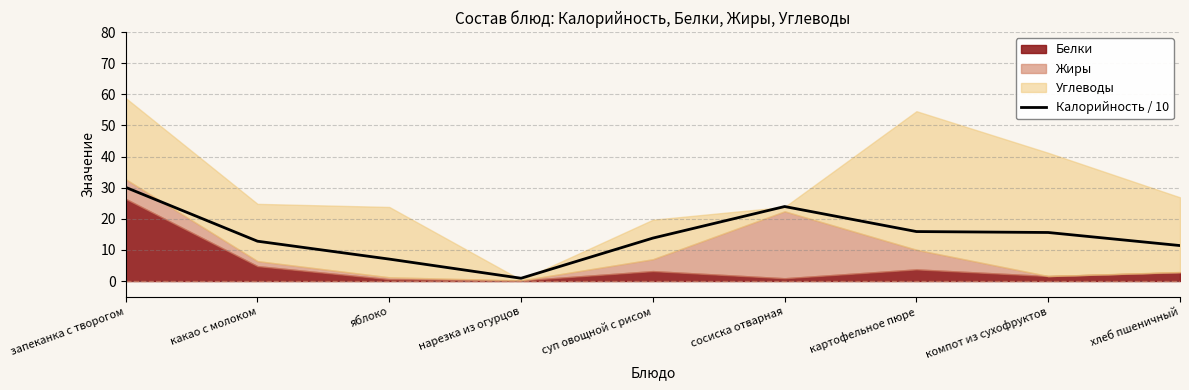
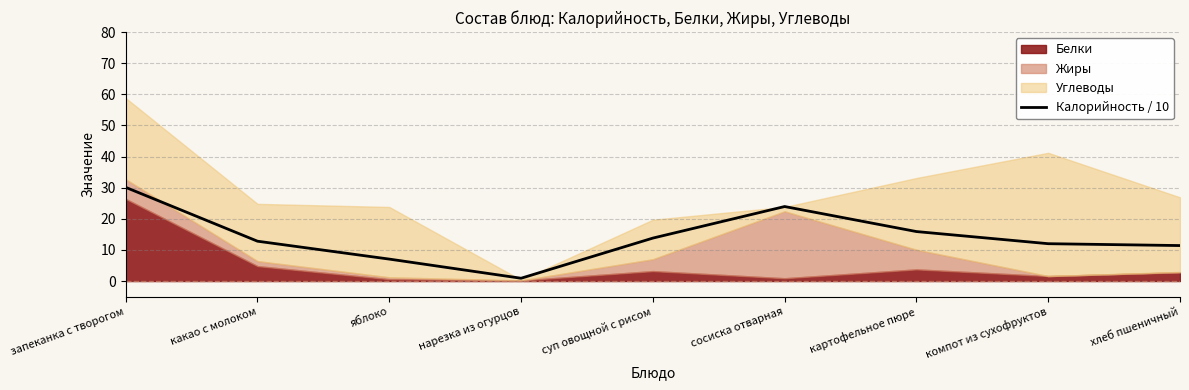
Углеводы, картофельное пюре: 45 -> 23
Калорийность / 10, компот из сухофруктов: 16 -> 12
